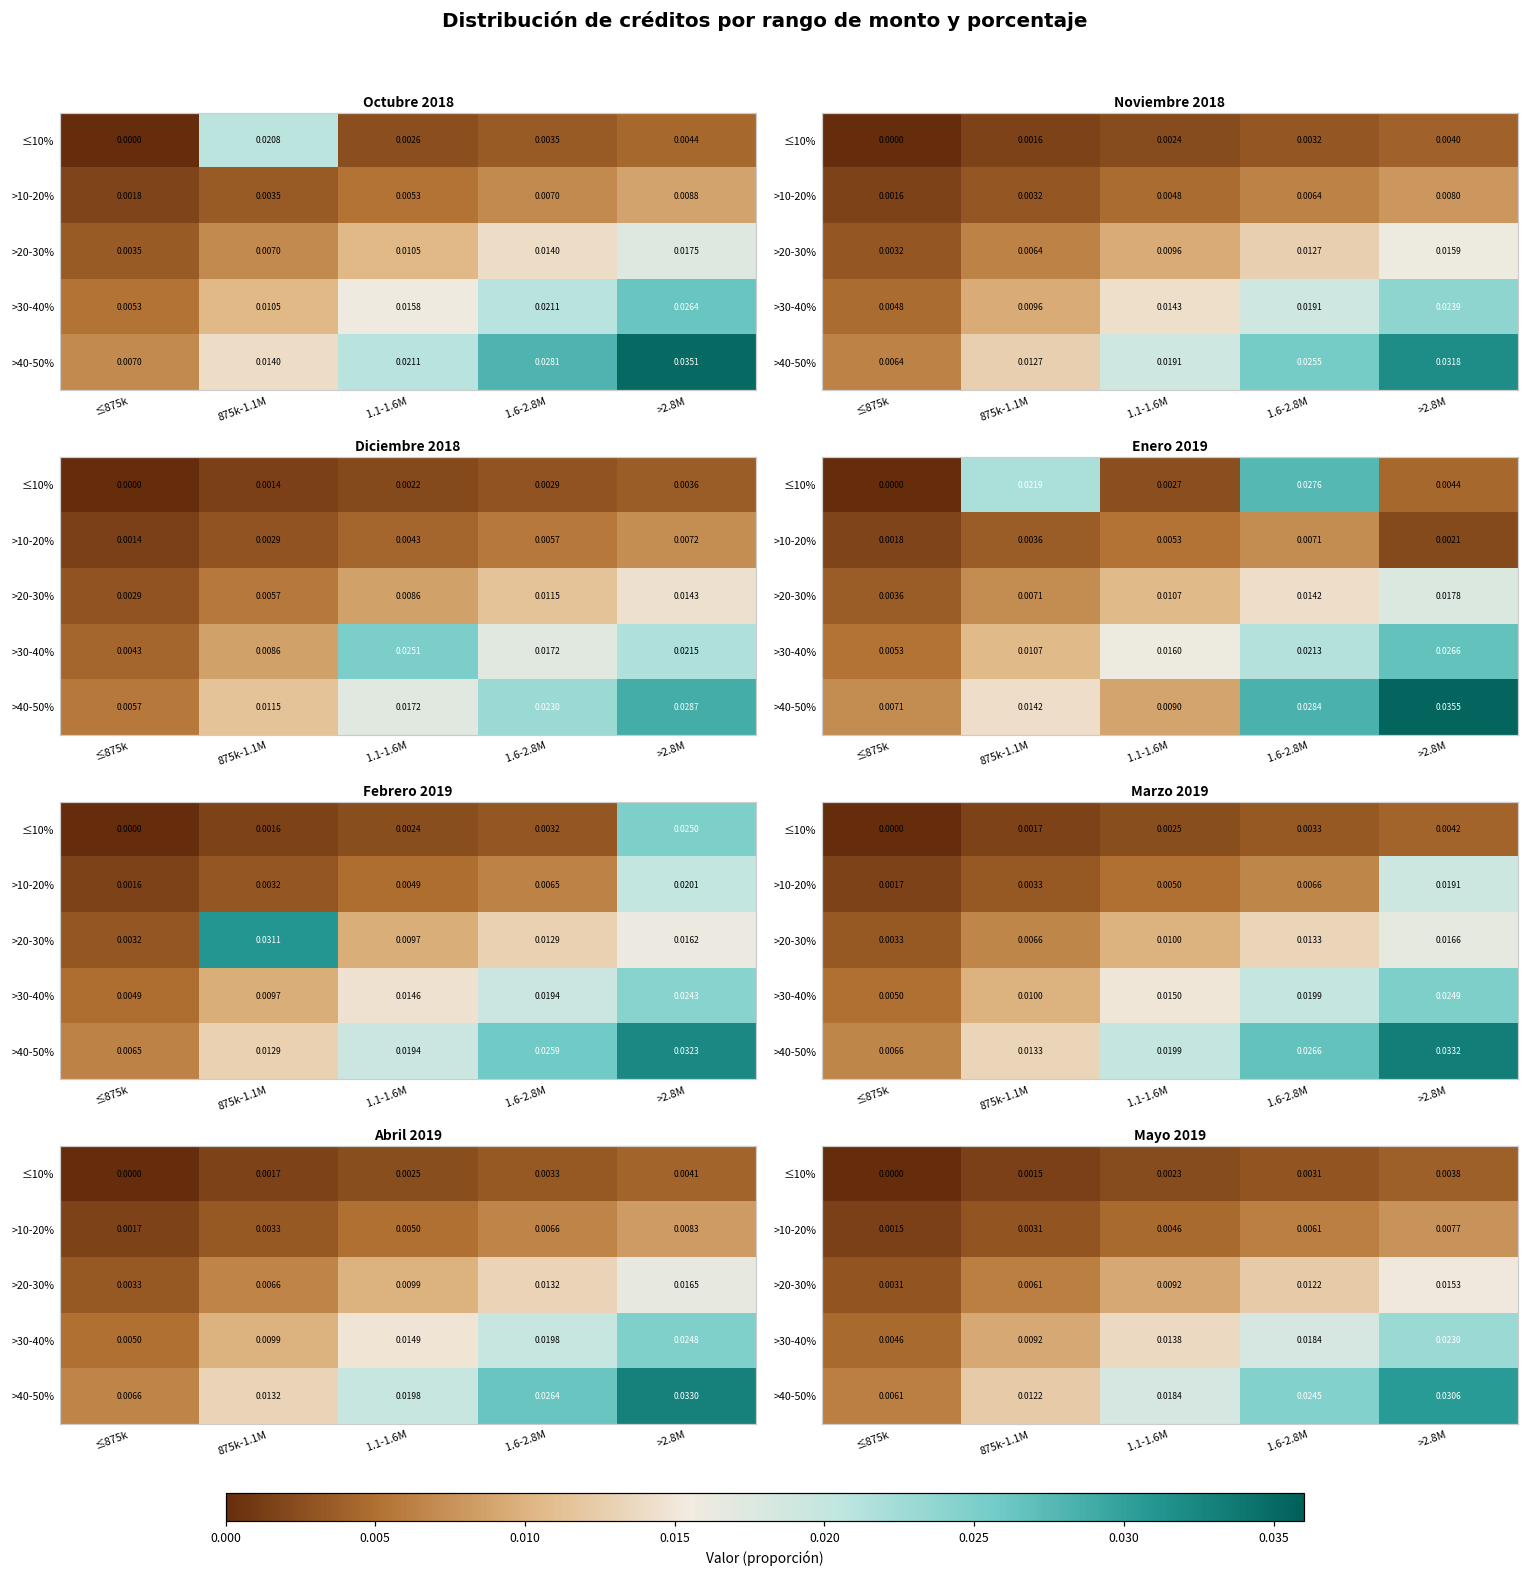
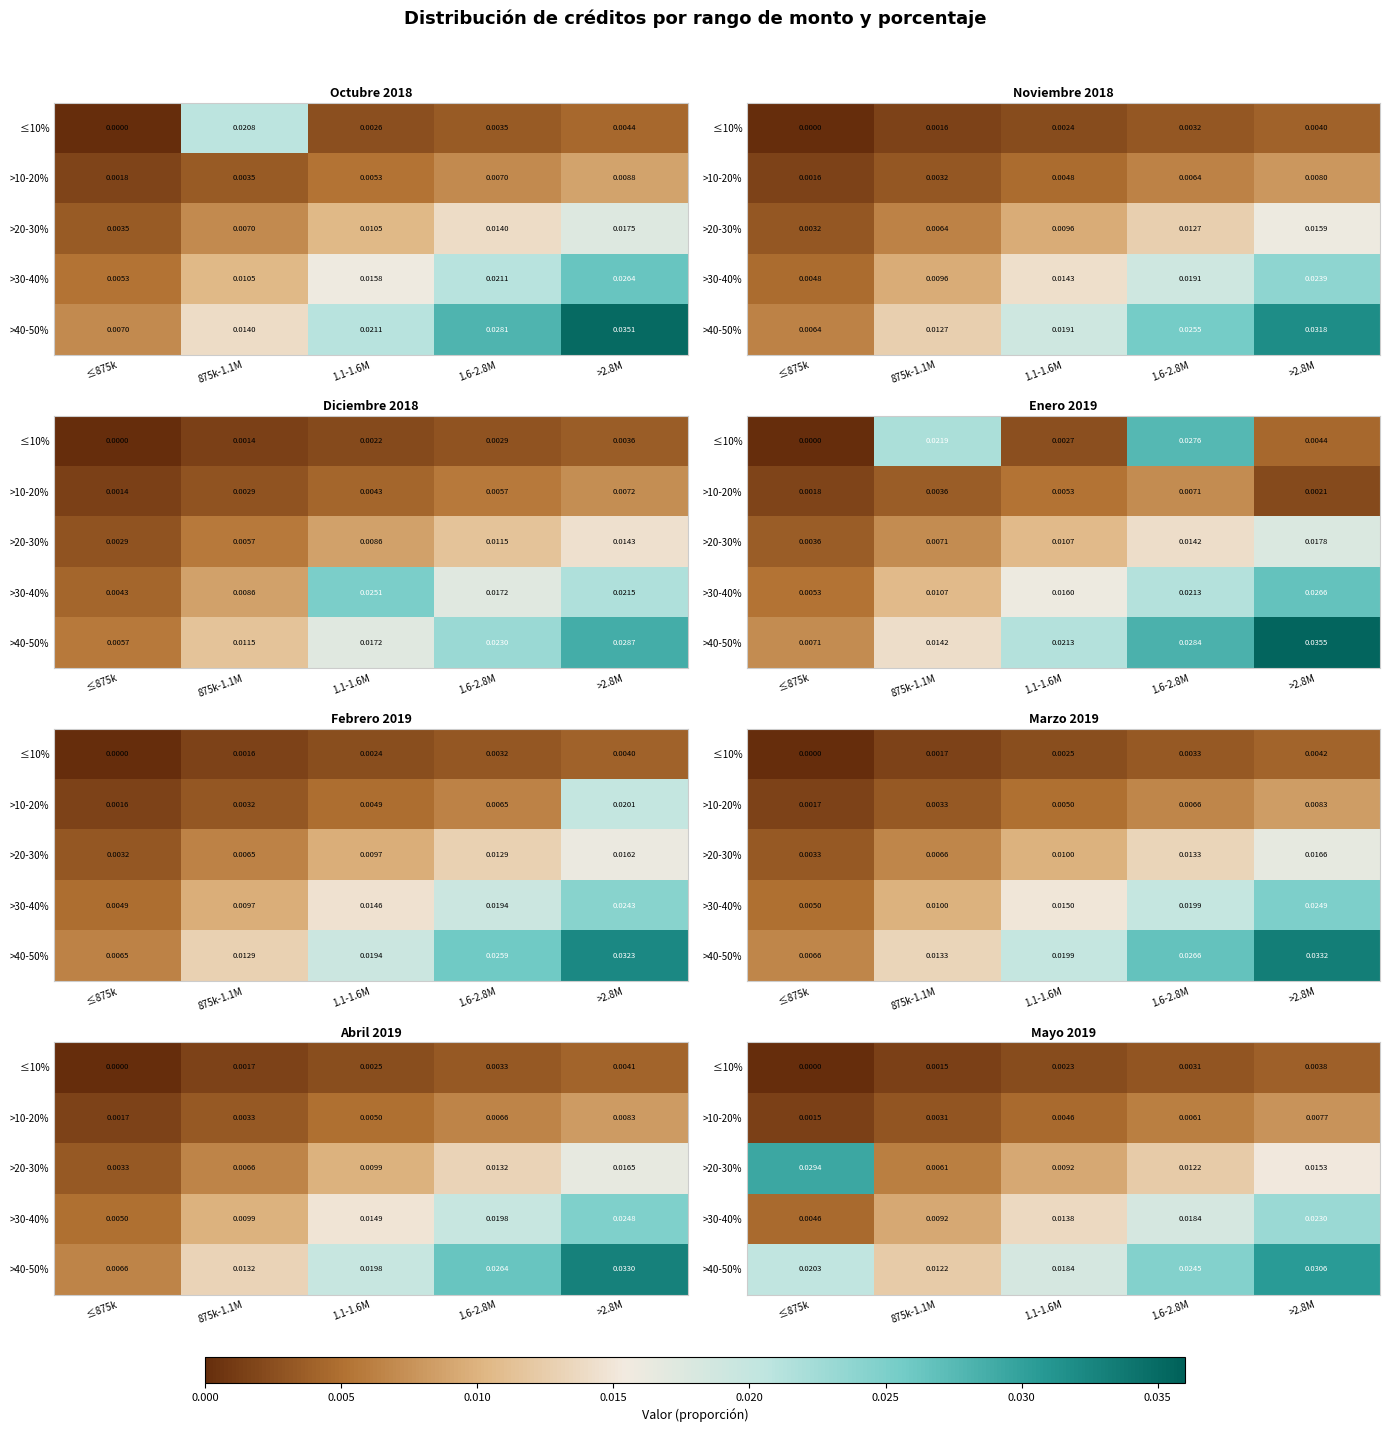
Enero 2019, >40-50%, 1.1-1.6M: 0.0090 -> 0.0213
Febrero 2019, ≤10%, >2.8M: 0.0250 -> 0.0040
Febrero 2019, >20-30%, 875k-1.1M: 0.0311 -> 0.0065
Marzo 2019, >10-20%, >2.8M: 0.0191 -> 0.0083
Mayo 2019, >20-30%, ≤875k: 0.0031 -> 0.0294
Mayo 2019, >40-50%, ≤875k: 0.0061 -> 0.0203
